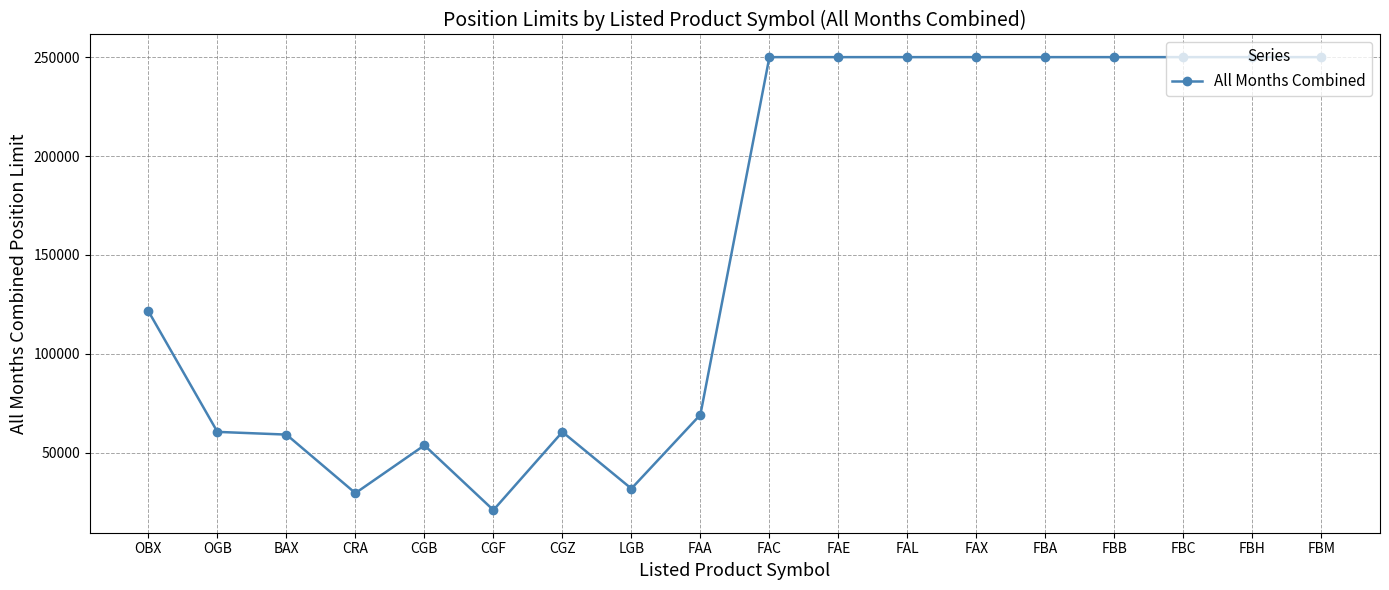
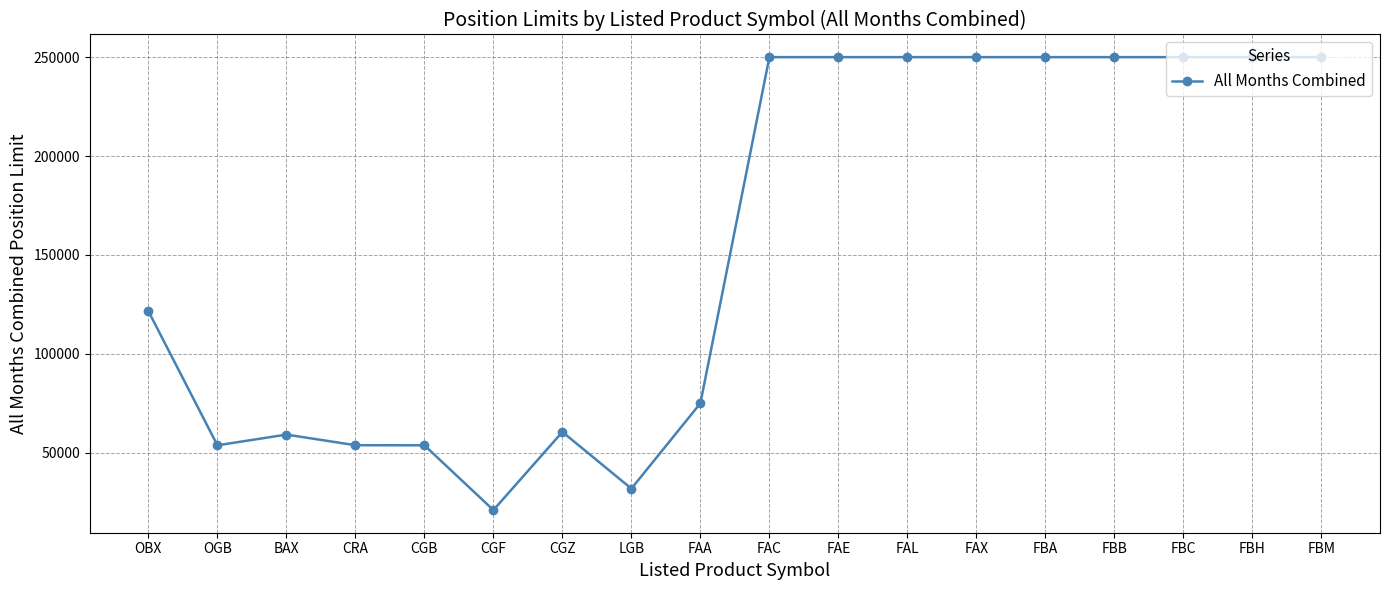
OGB: 61000 -> 54000
CRA: 30000 -> 54000
FAA: 69000 -> 75000
